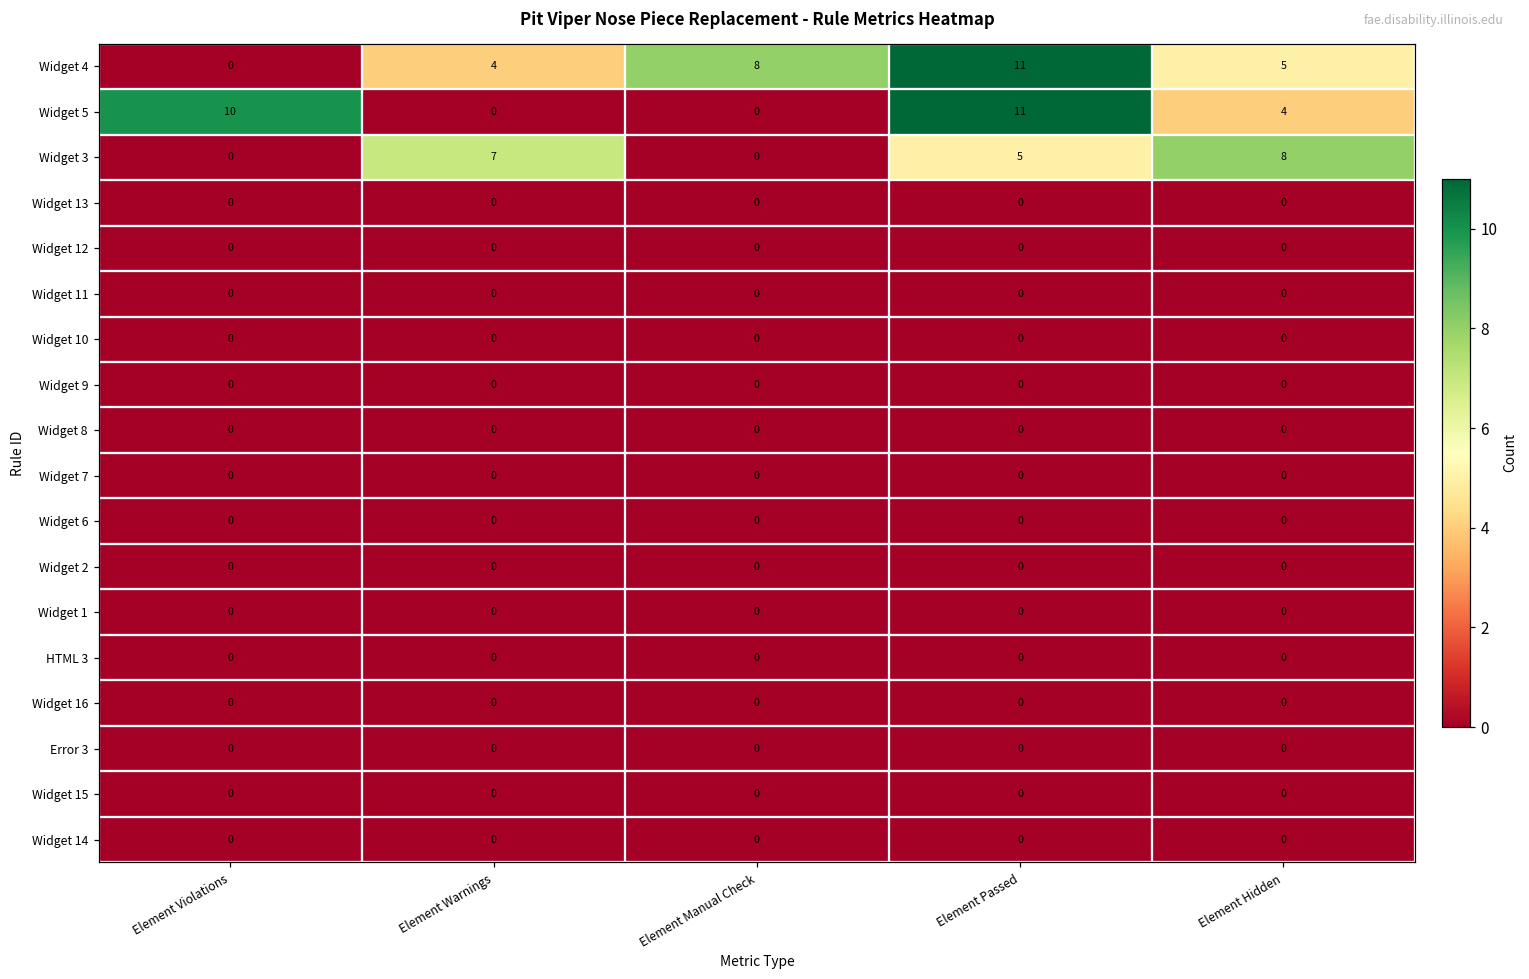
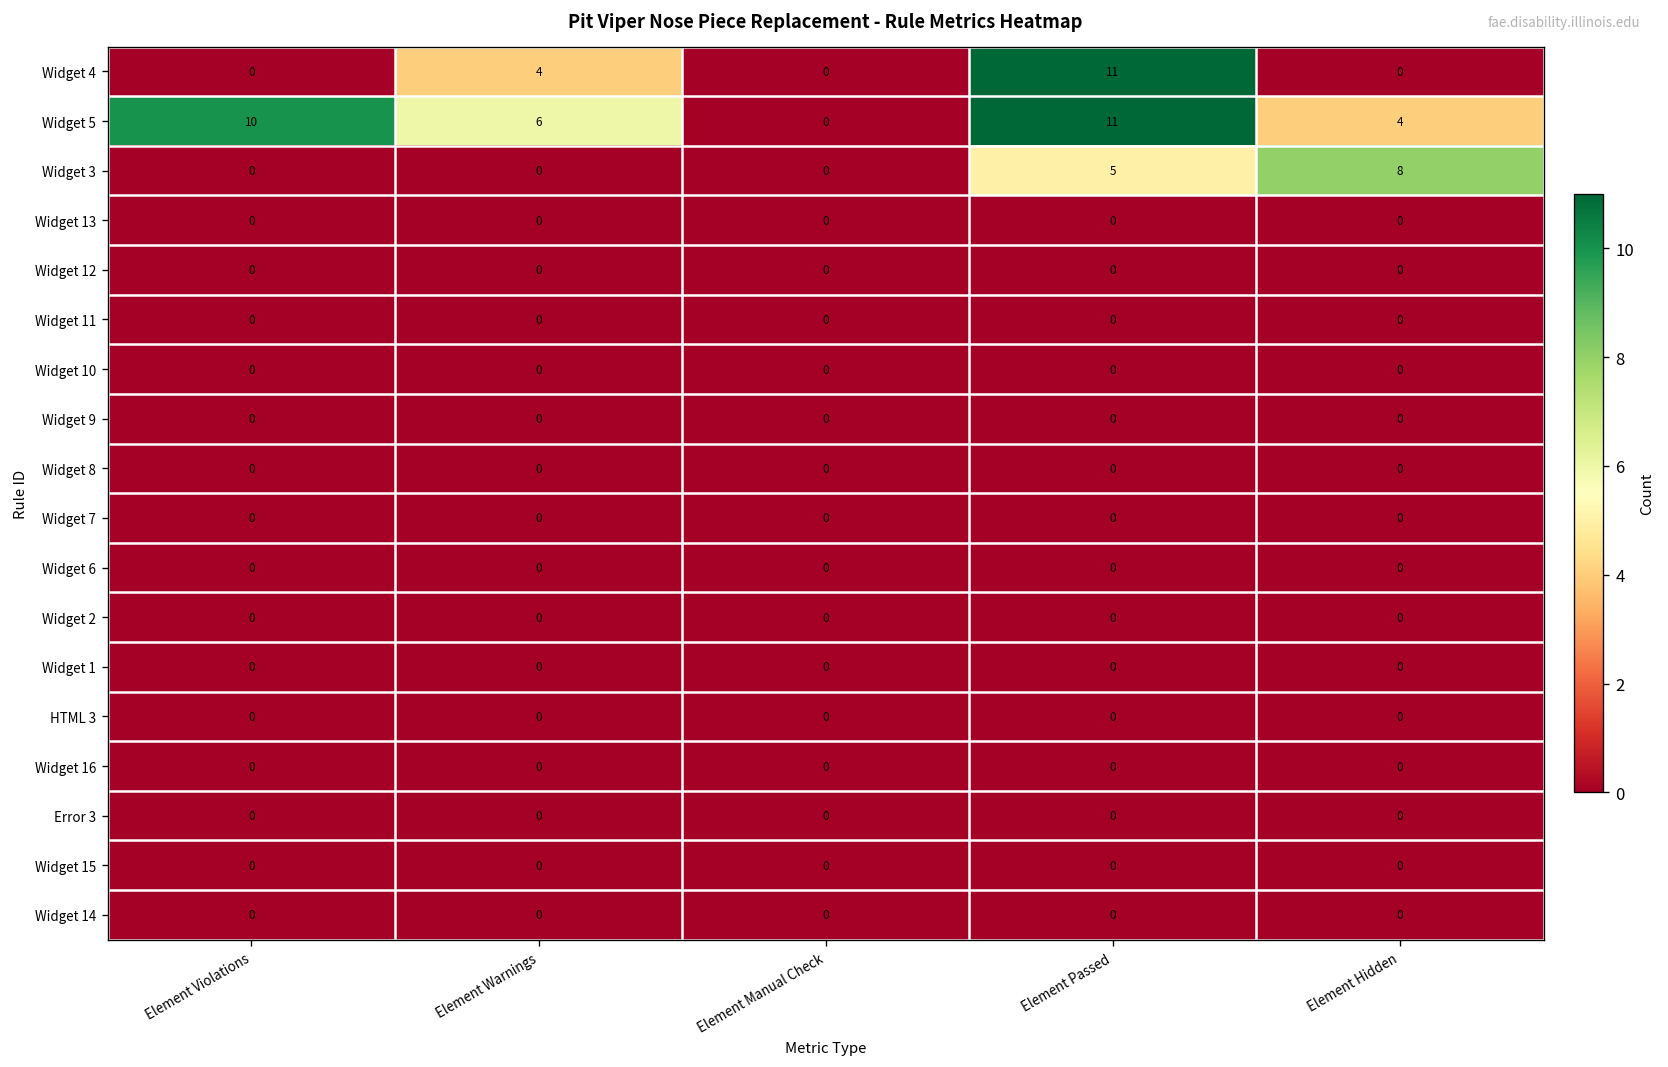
Widget 4, Element Manual Check: 8 -> 0
Widget 4, Element Hidden: 5 -> 0
Widget 5, Element Warnings: 0 -> 6
Widget 3, Element Warnings: 7 -> 0
